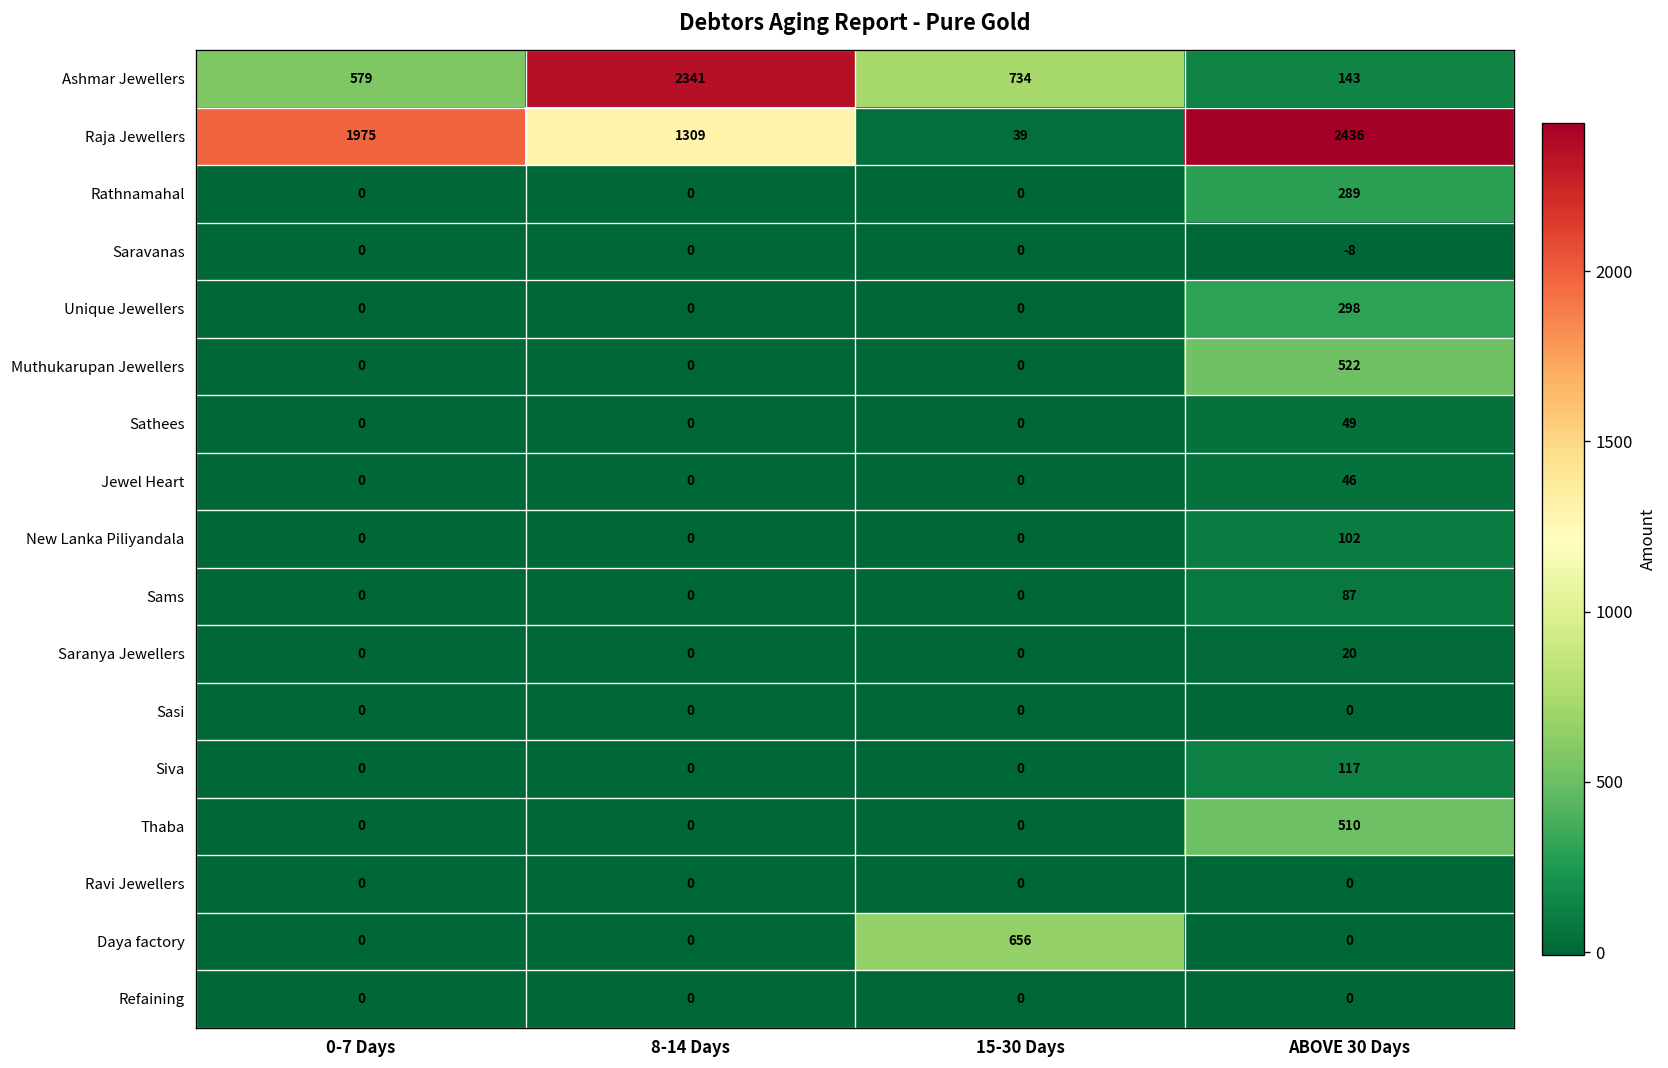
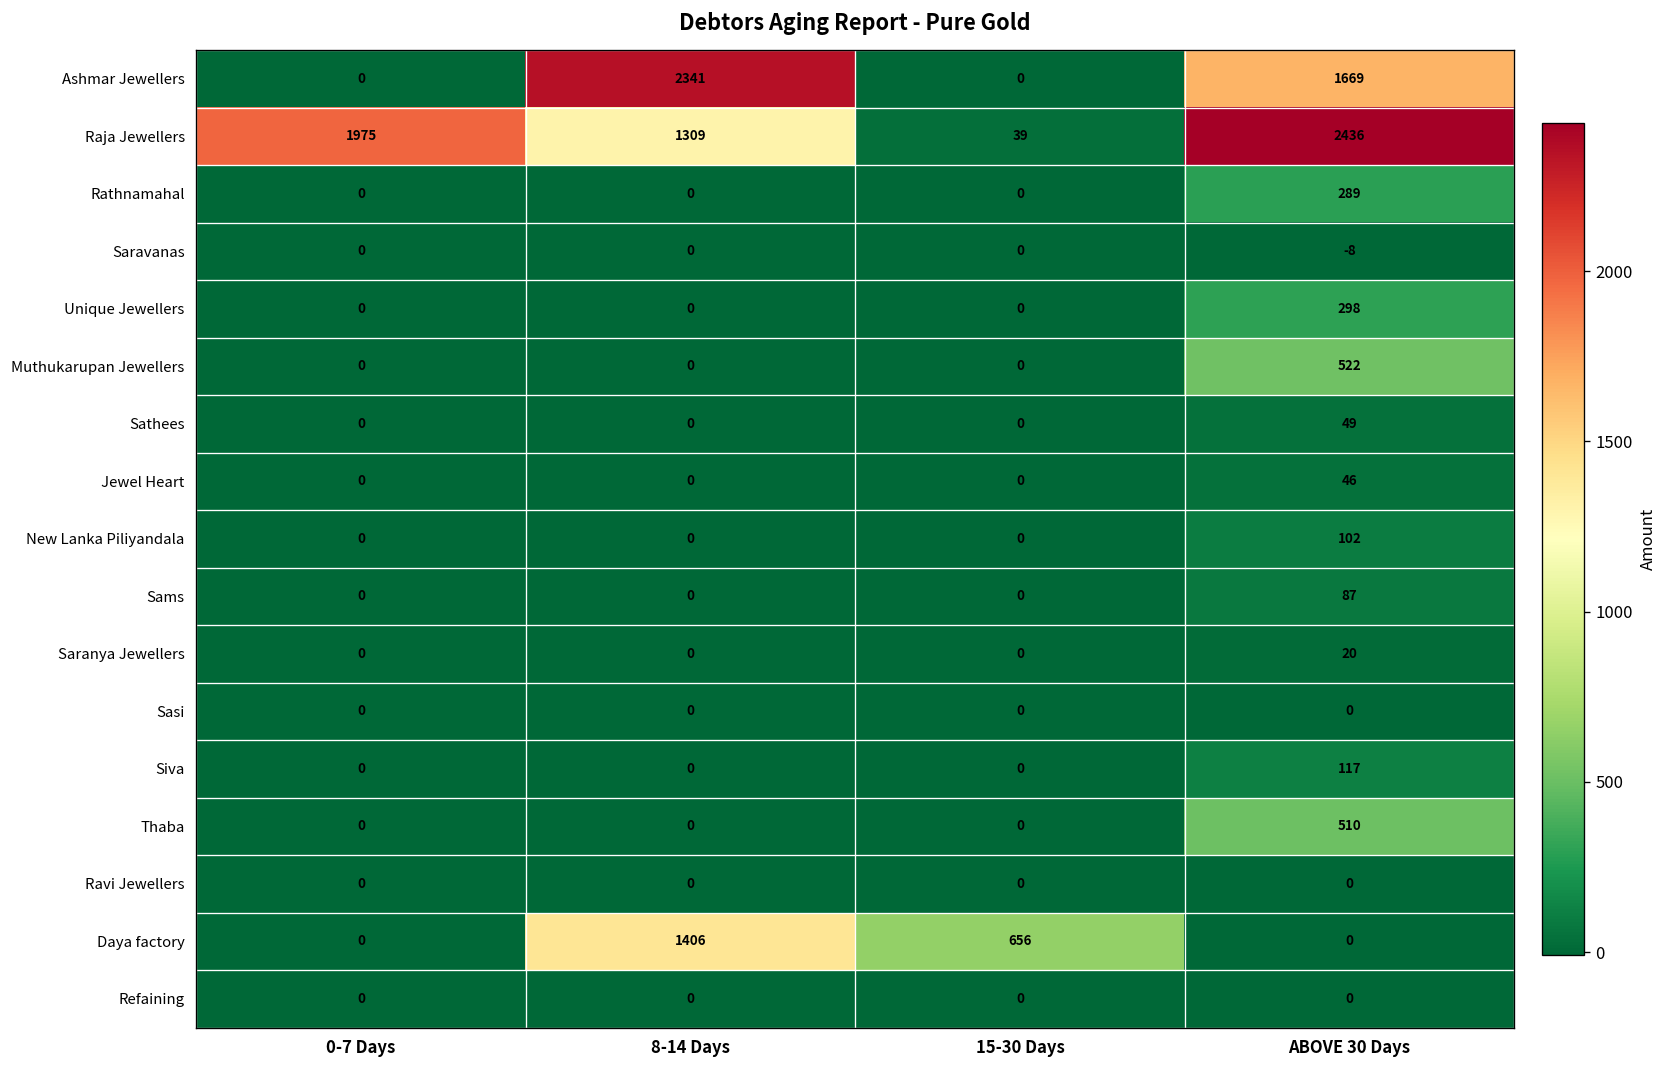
Ashmar Jewellers, 0-7 Days: 579 -> 0
Ashmar Jewellers, 15-30 Days: 734 -> 0
Ashmar Jewellers, ABOVE 30 Days: 143 -> 1669
Daya factory, 8-14 Days: 0 -> 1406
